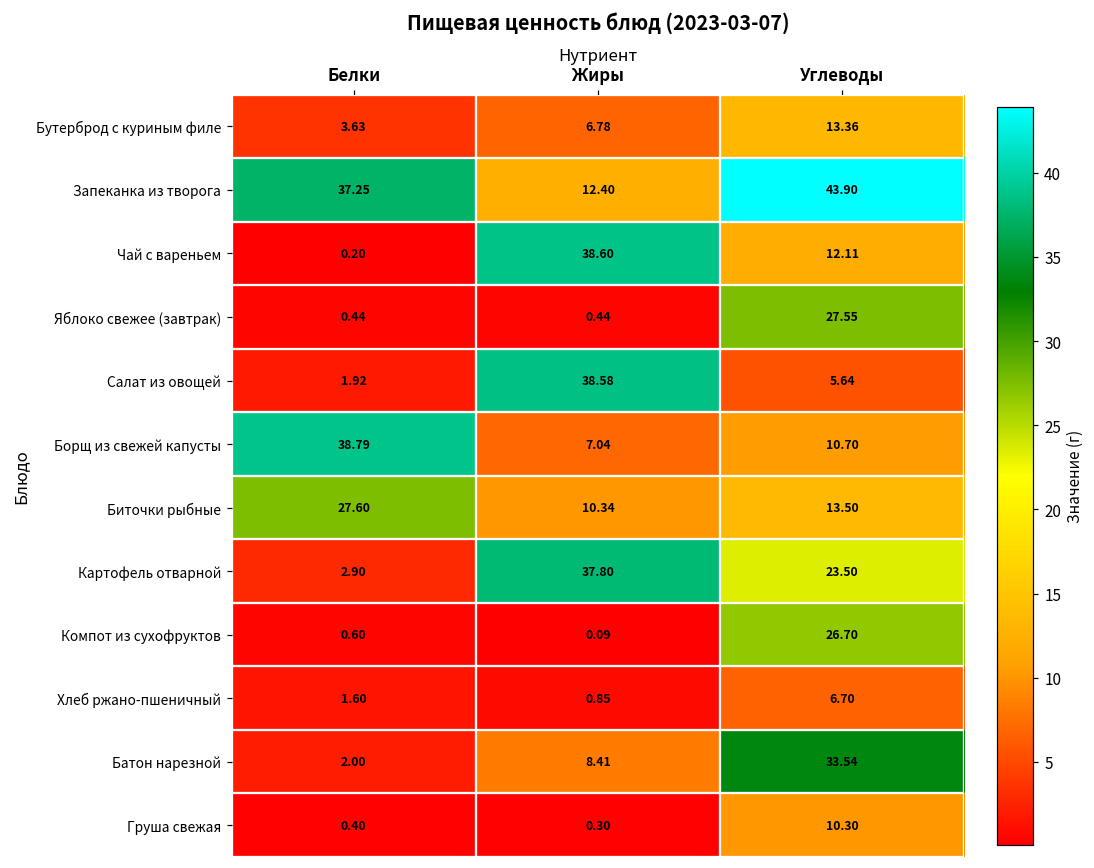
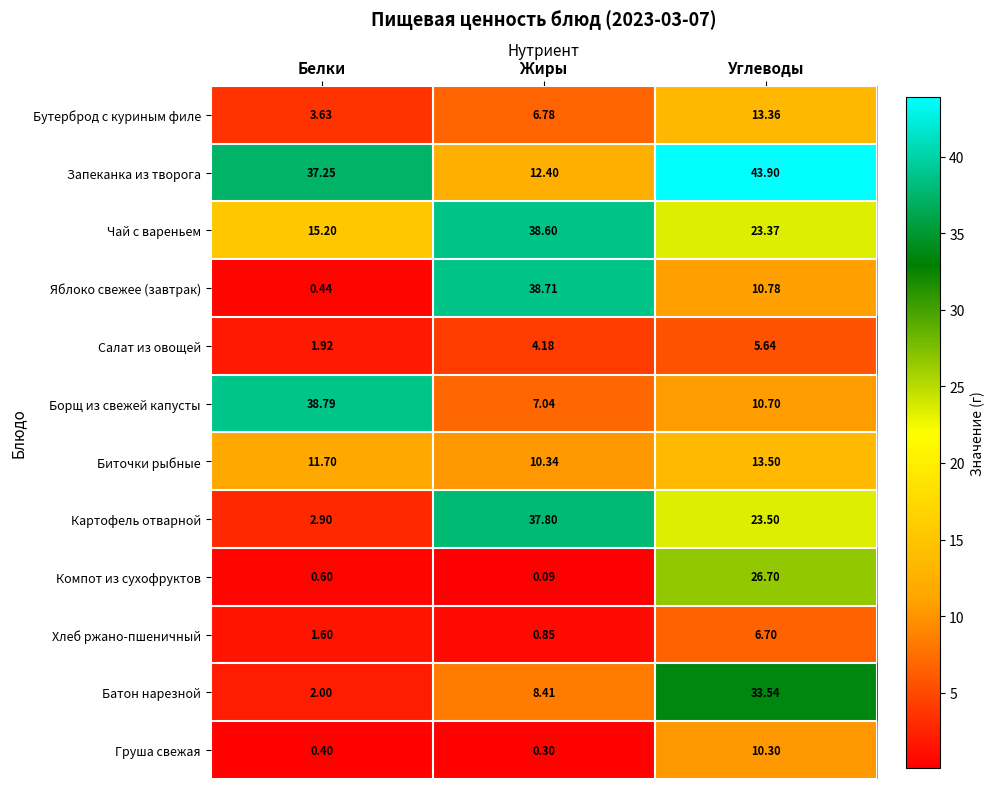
Чай с вареньем, Белки: 0.20 -> 15.20
Чай с вареньем, Углеводы: 12.11 -> 23.37
Яблоко свежее (завтрак), Жиры: 0.44 -> 38.71
Яблоко свежее (завтрак), Углеводы: 27.55 -> 10.78
Салат из овощей, Жиры: 38.58 -> 4.18
Биточки рыбные, Белки: 27.60 -> 11.70
